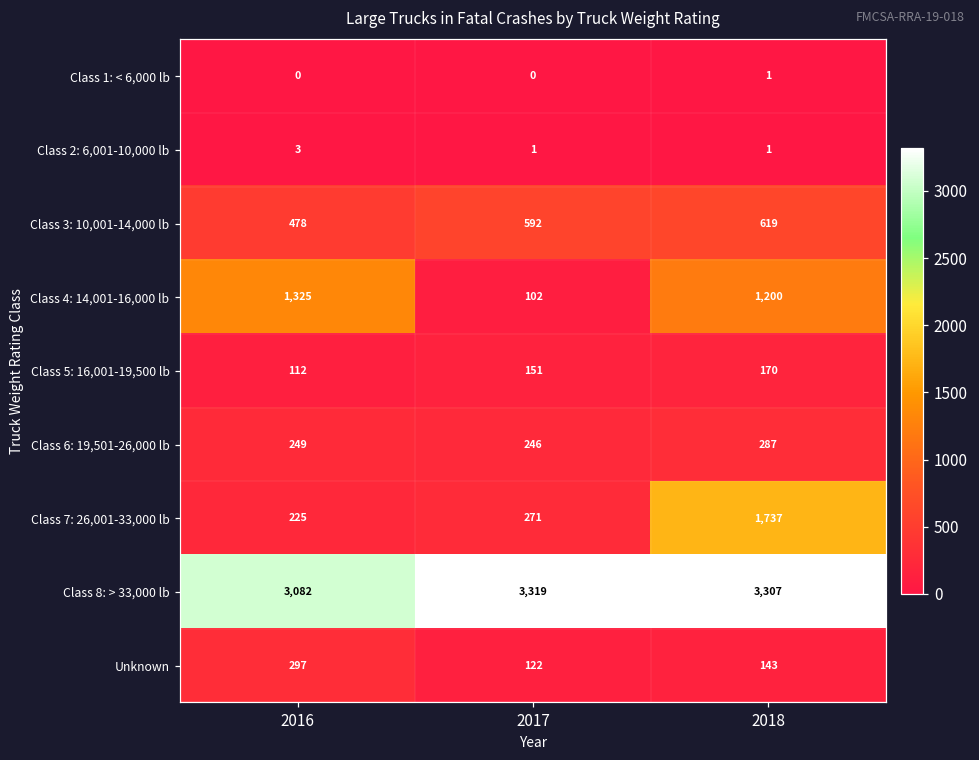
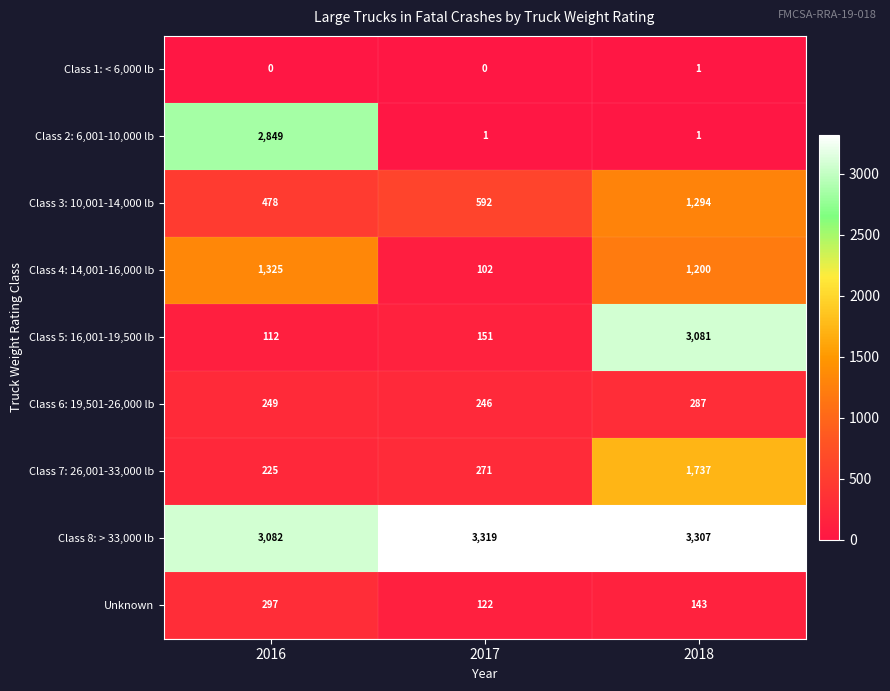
Class 2: 6,001-10,000 lb, 2016: 3 -> 2,849
Class 3: 10,001-14,000 lb, 2018: 619 -> 1,294
Class 5: 16,001-19,500 lb, 2018: 170 -> 3,081
